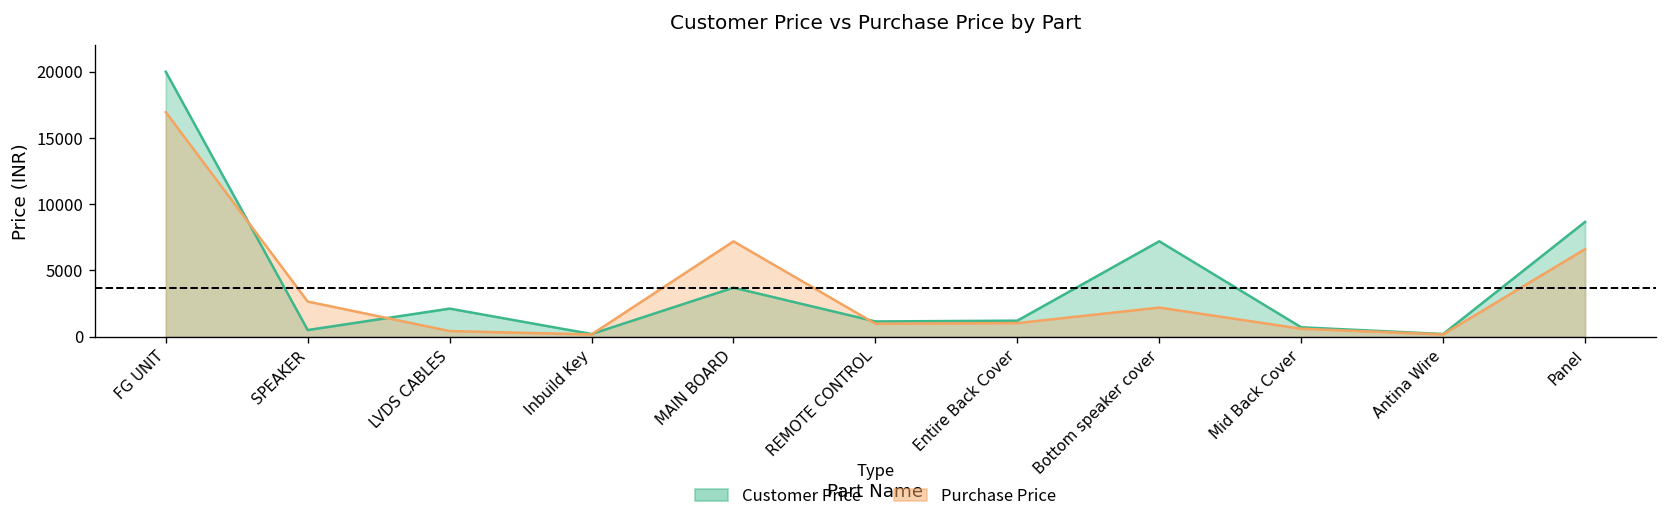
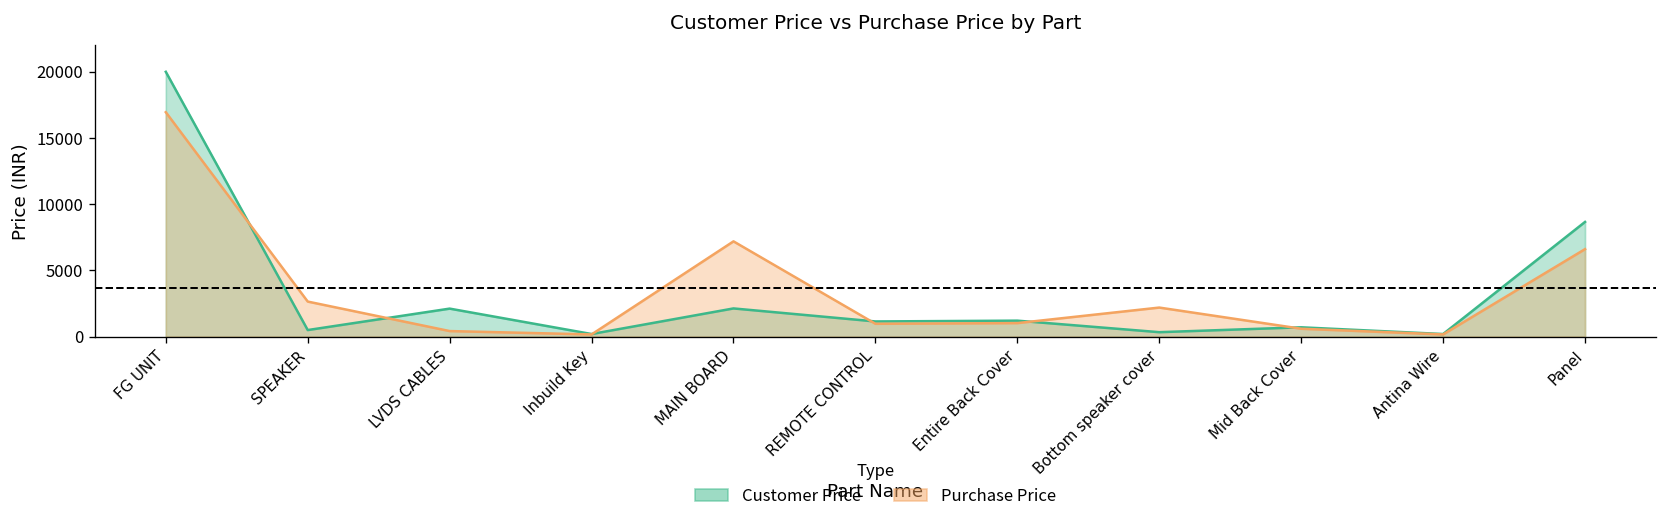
Customer Price, MAIN BOARD: 3700 -> 2100
Customer Price, Bottom speaker cover: 7200 -> 300
